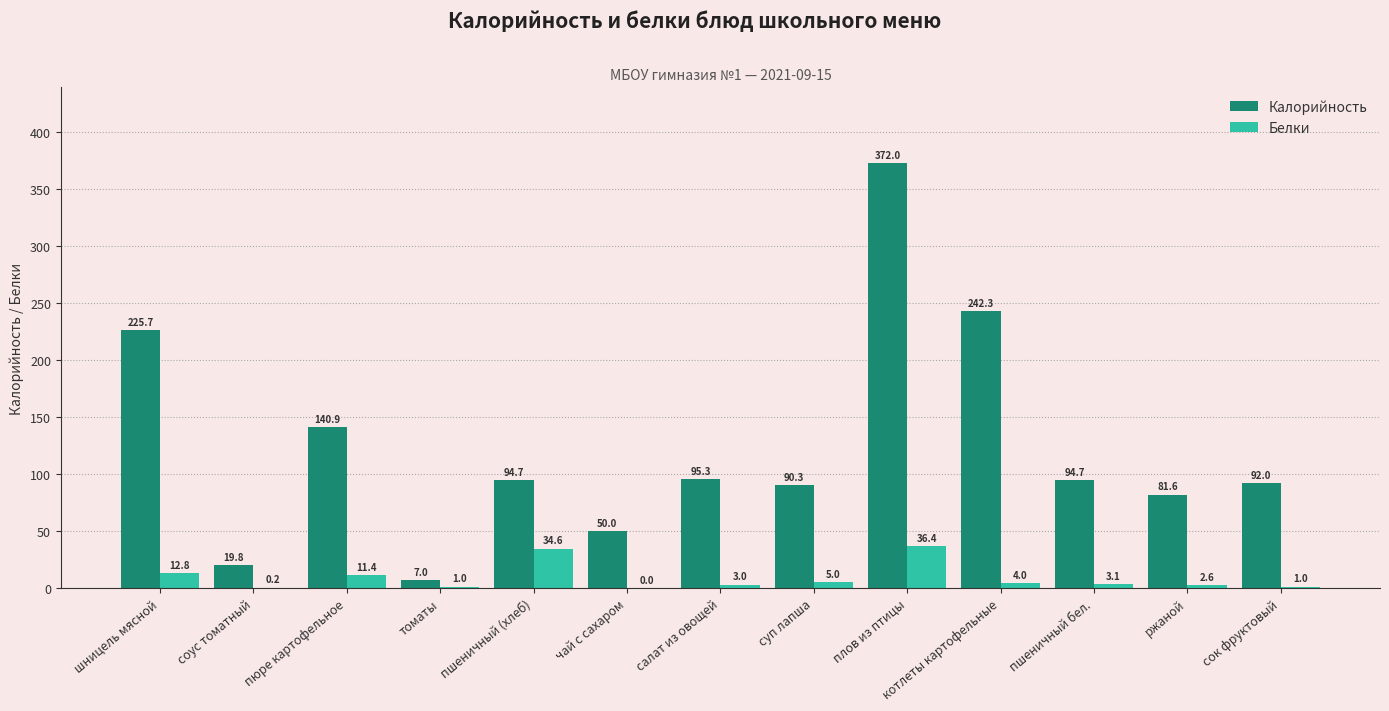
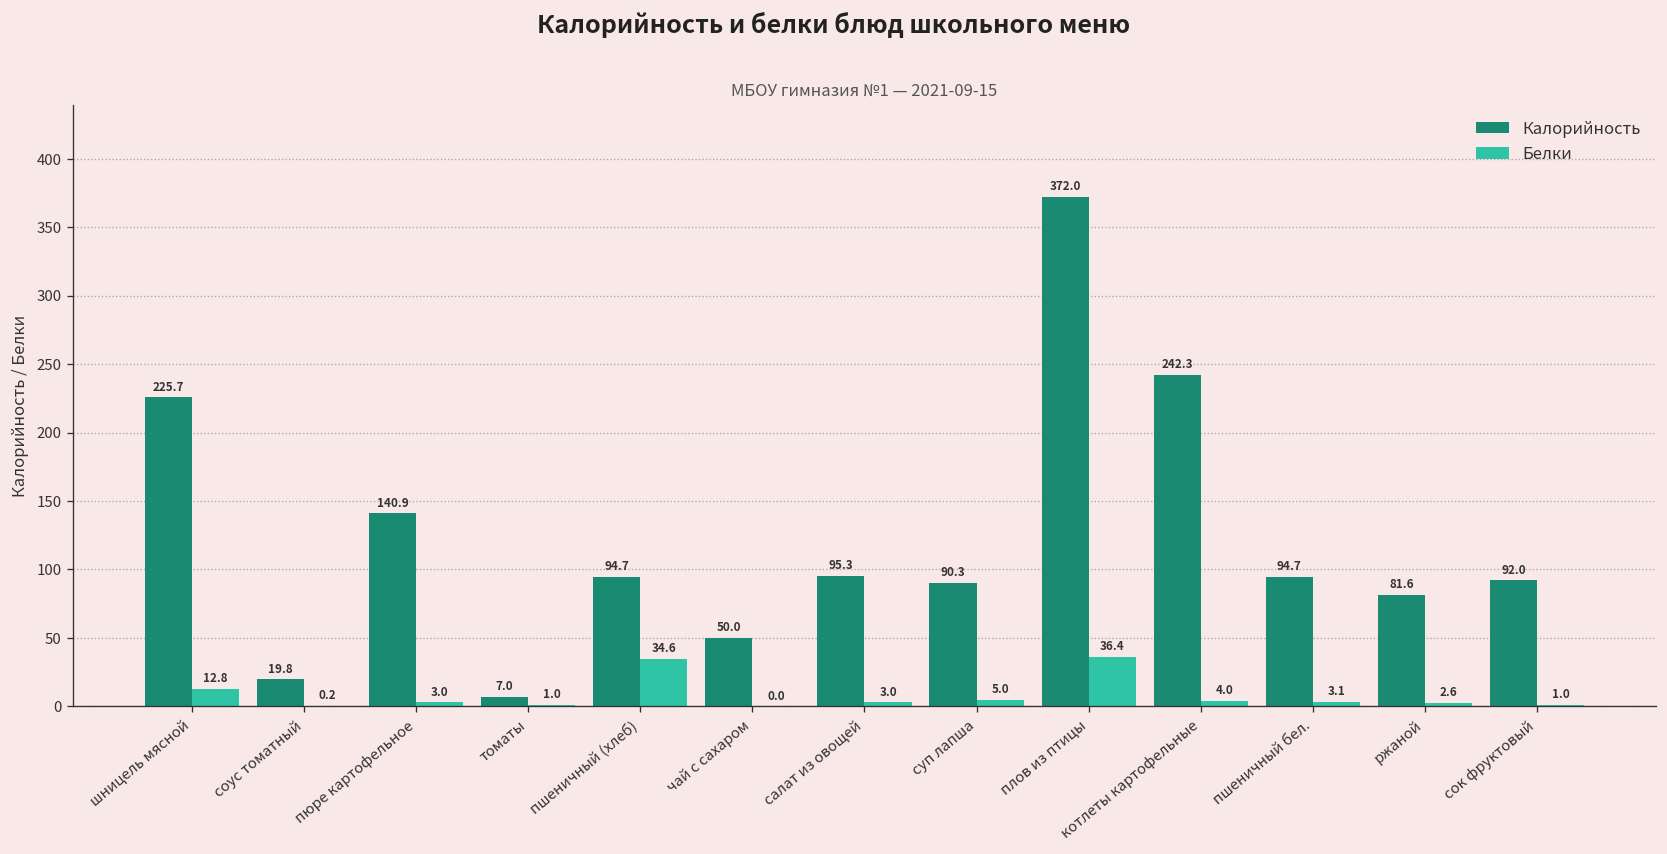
Белки, пюре картофельное: 11.4 -> 3.0
